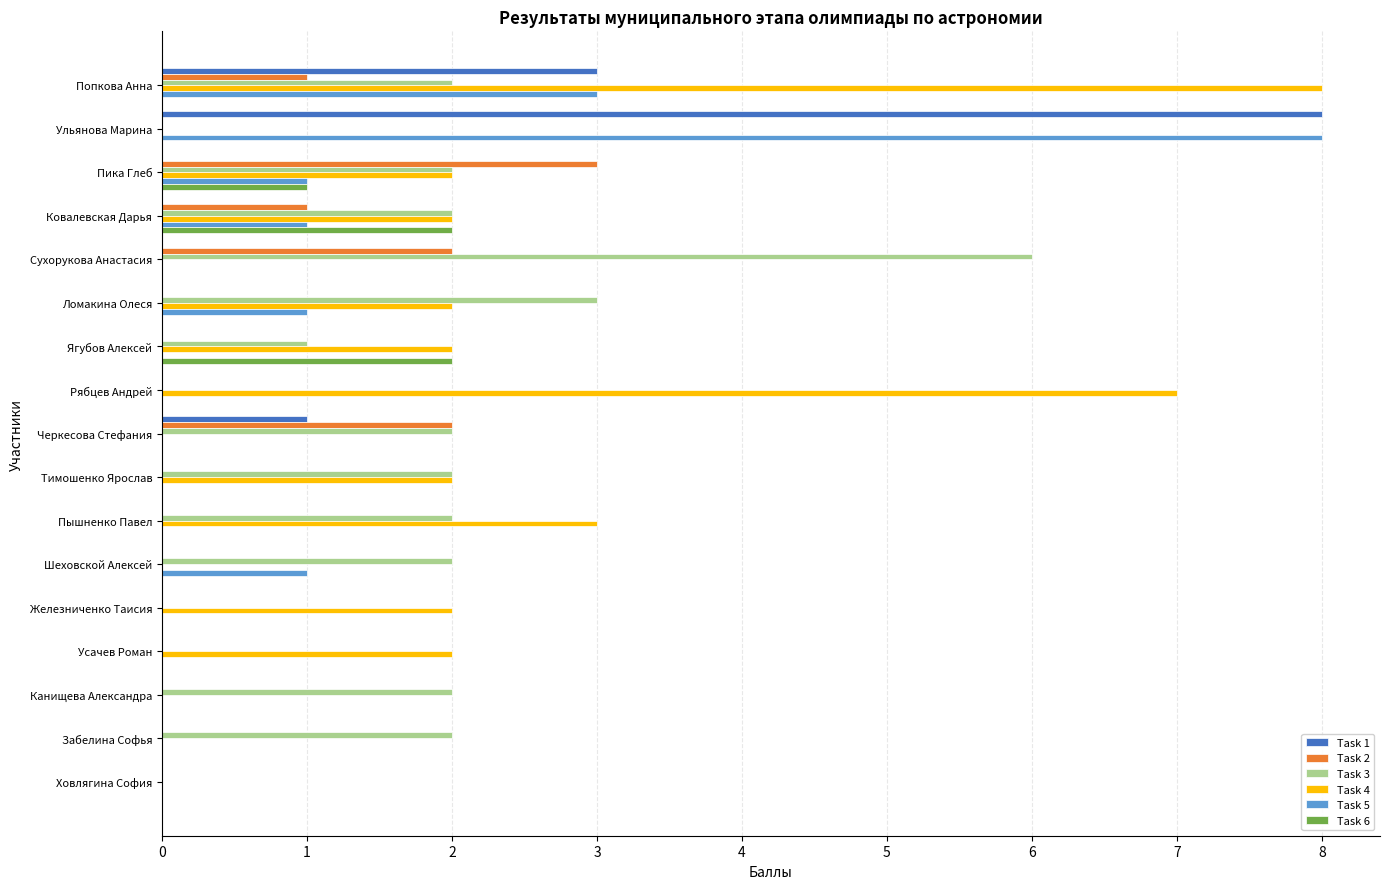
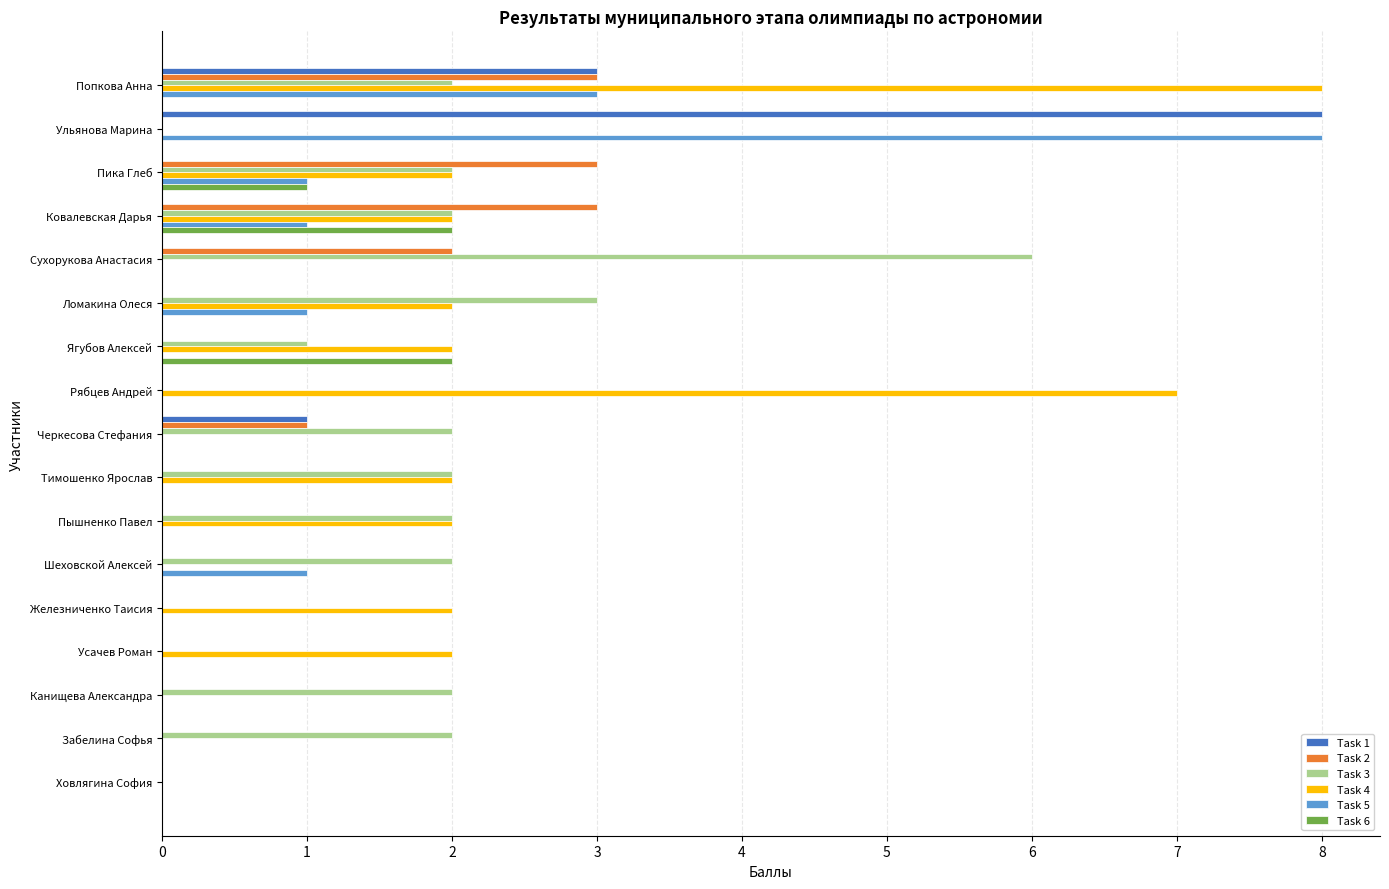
Task 2, Попкова Анна: 1 -> 3
Task 2, Ковалевская Дарья: 1 -> 3
Task 2, Черкесова Стефания: 2 -> 1
Task 4, Пышненко Павел: 3 -> 2
